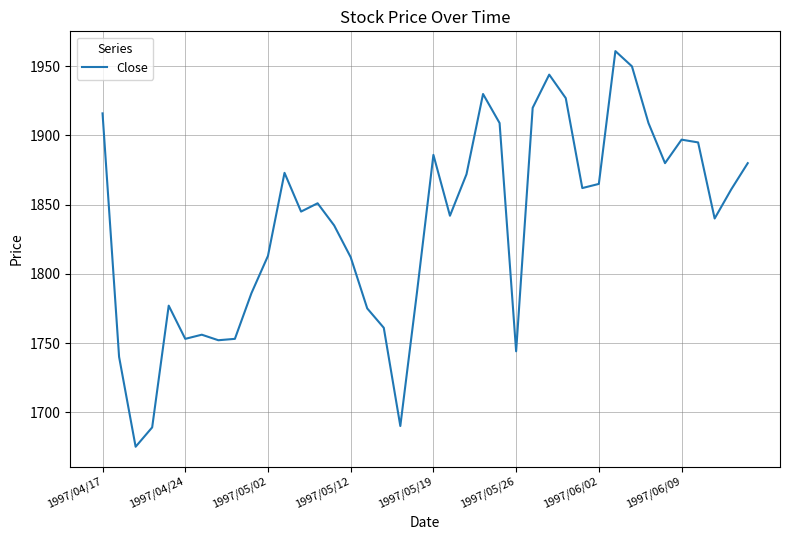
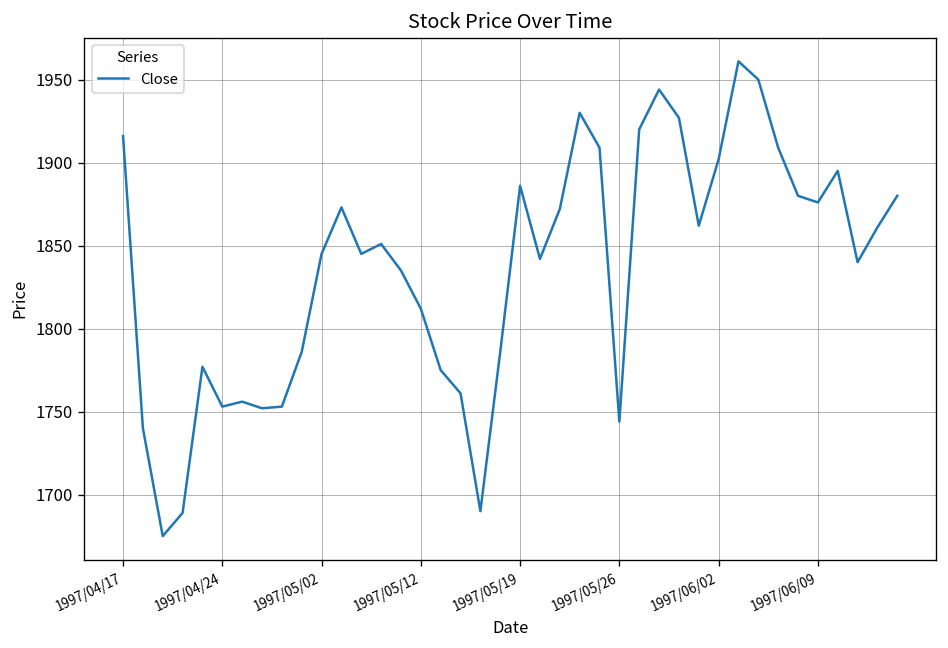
1997/05/02: 1813 -> 1845
1997/06/02: 1865 -> 1902
1997/06/09: 1897 -> 1876
